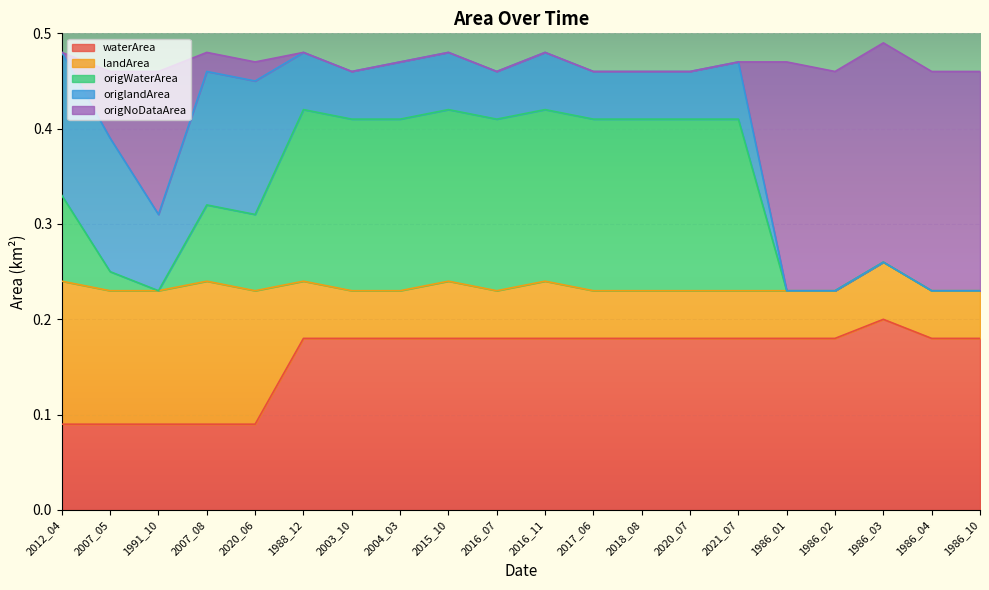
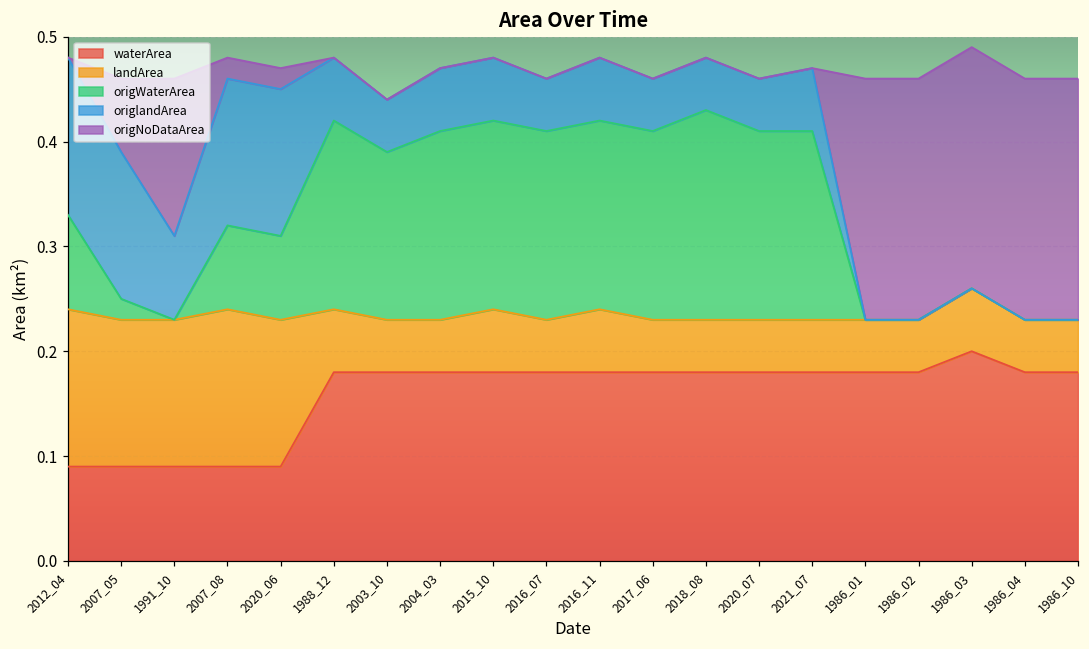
origWaterArea, 2003_10: 0.18 -> 0.16
origWaterArea, 2018_08: 0.18 -> 0.20
origNoDataArea, 1986_01: 0.24 -> 0.23
